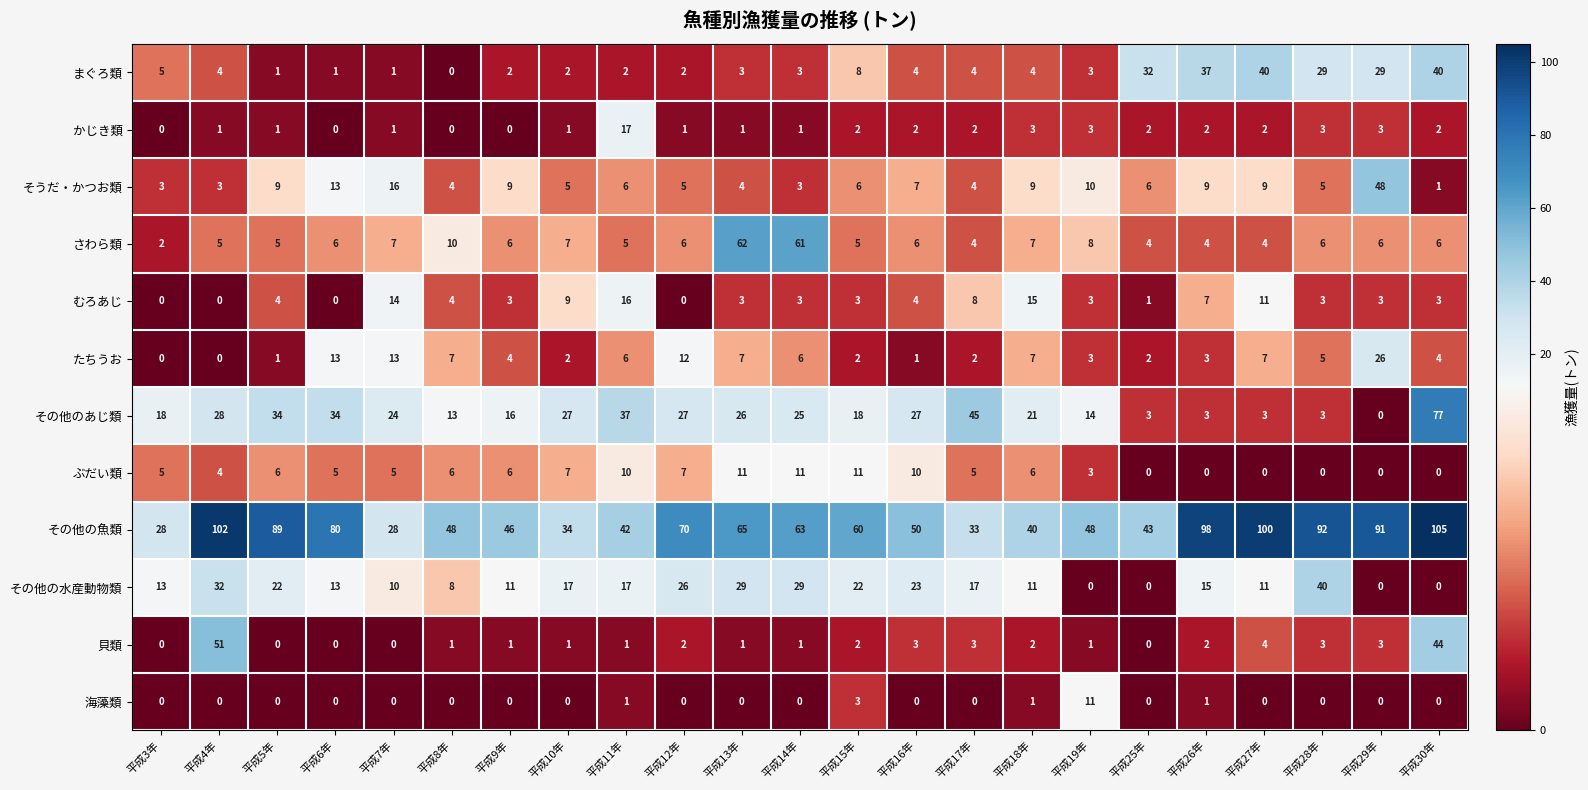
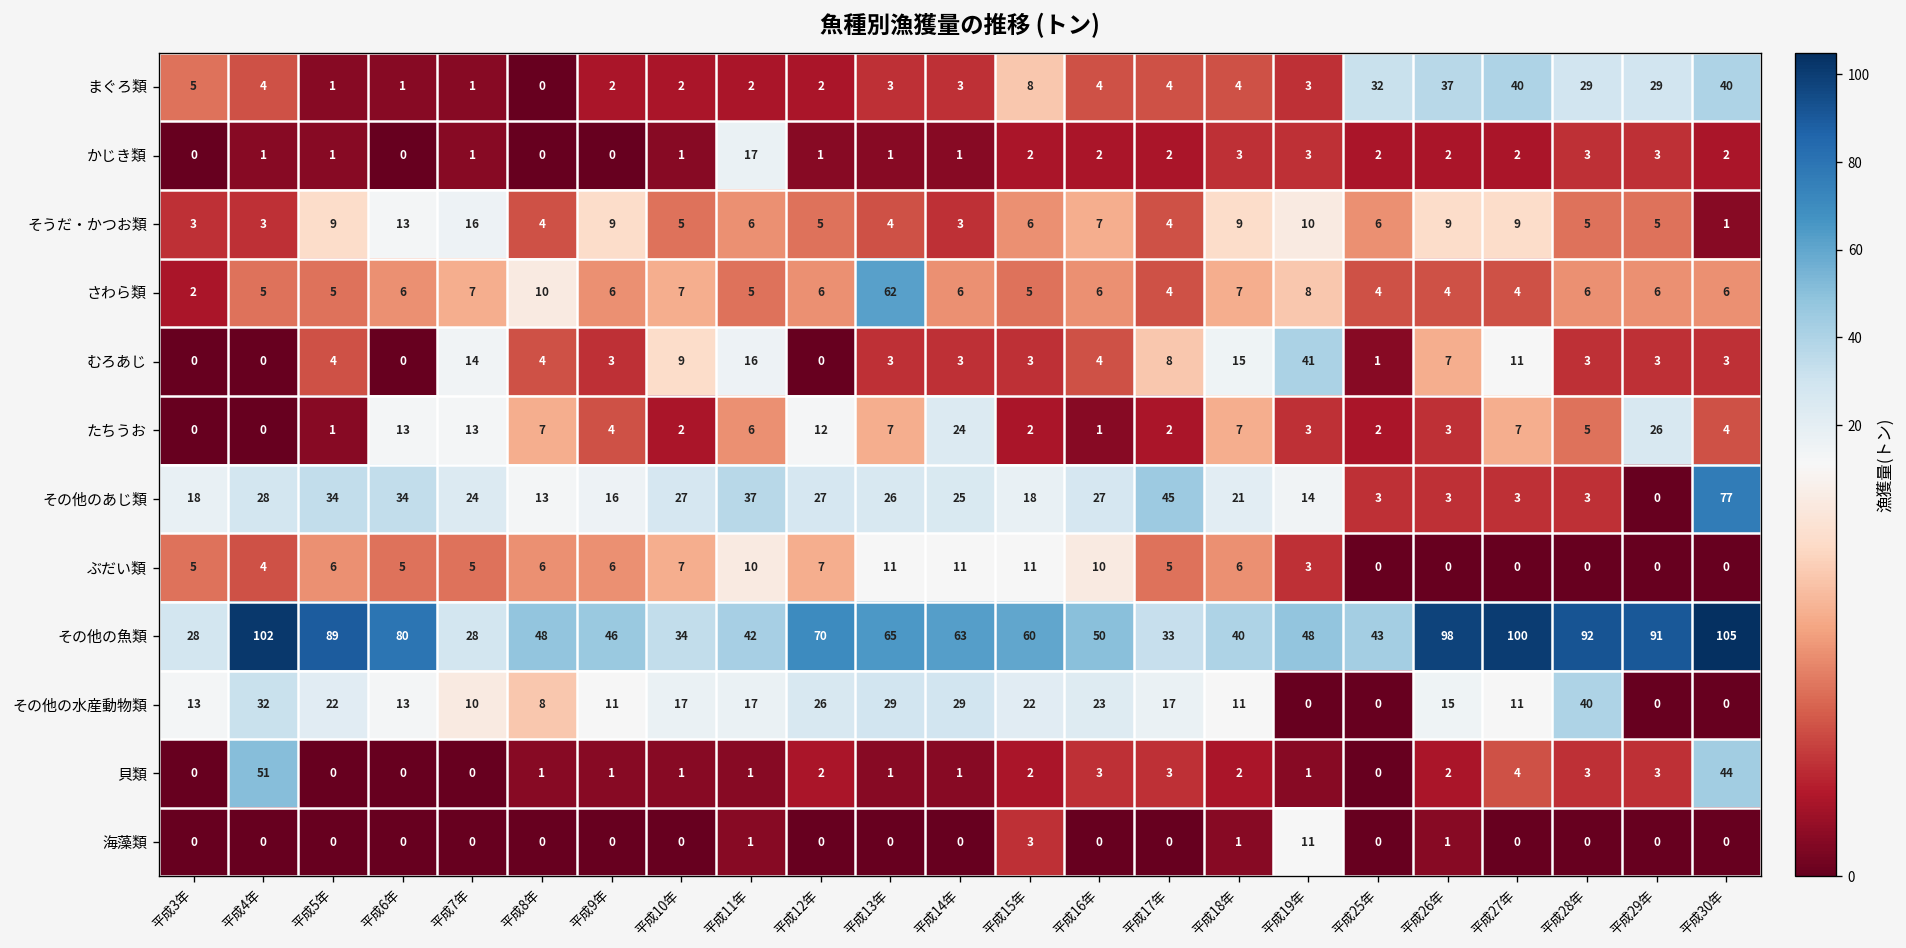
そうだ・かつお類, 平成29年: 48 -> 5
さわら類, 平成14年: 61 -> 6
むろあじ, 平成19年: 3 -> 41
たちうお, 平成14年: 6 -> 24
